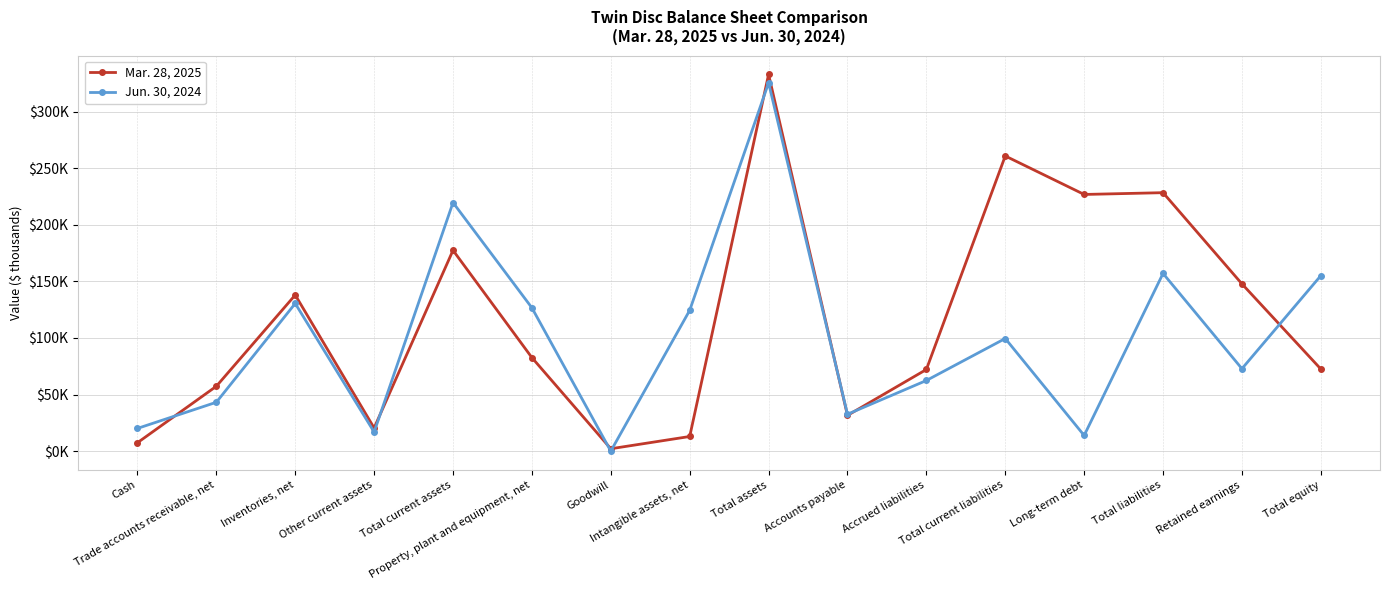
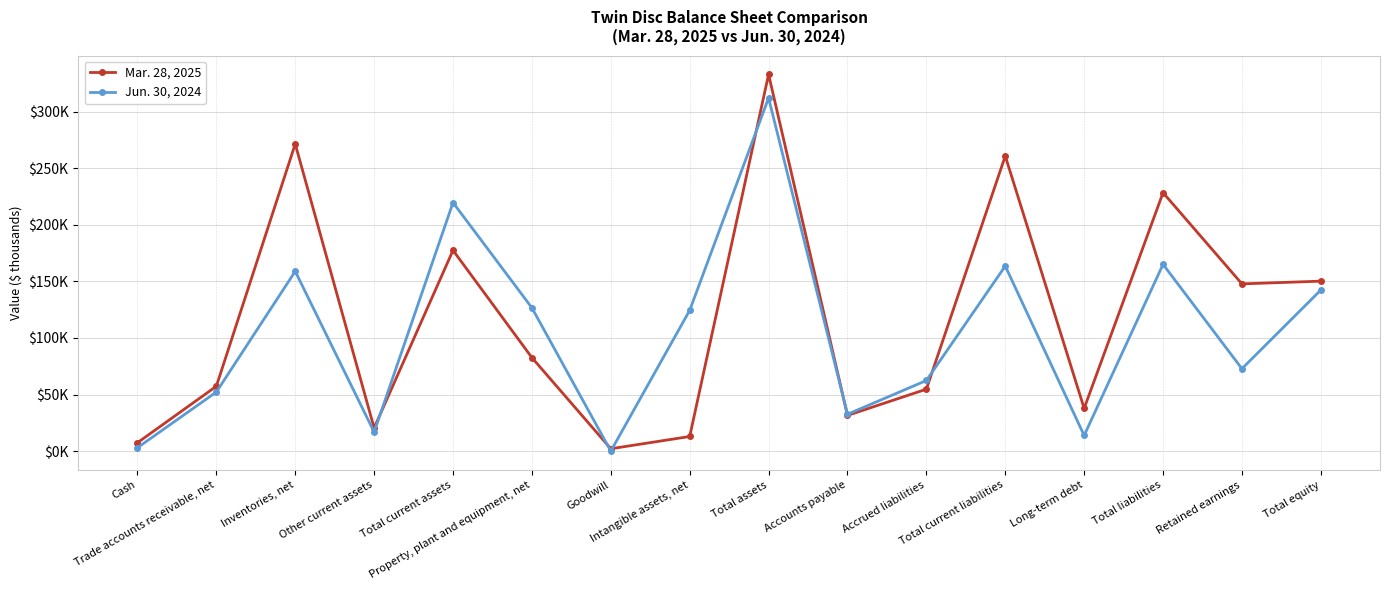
Jun. 30, 2024, Cash: $20000 -> $3000
Jun. 30, 2024, Trade accounts receivable, net: $43000 -> $52000
Mar. 28, 2025, Inventories, net: $138000 -> $271000
Jun. 30, 2024, Inventories, net: $130000 -> $159000
Jun. 30, 2024, Total assets: $325000 -> $312000
Mar. 28, 2025, Accrued liabilities: $72000 -> $55000
Jun. 30, 2024, Total current liabilities: $100000 -> $164000
Mar. 28, 2025, Long-term debt: $227000 -> $38000
Jun. 30, 2024, Total liabilities: $157000 -> $165000
Mar. 28, 2025, Total equity: $73000 -> $150000
Jun. 30, 2024, Total equity: $155000 -> $142000
